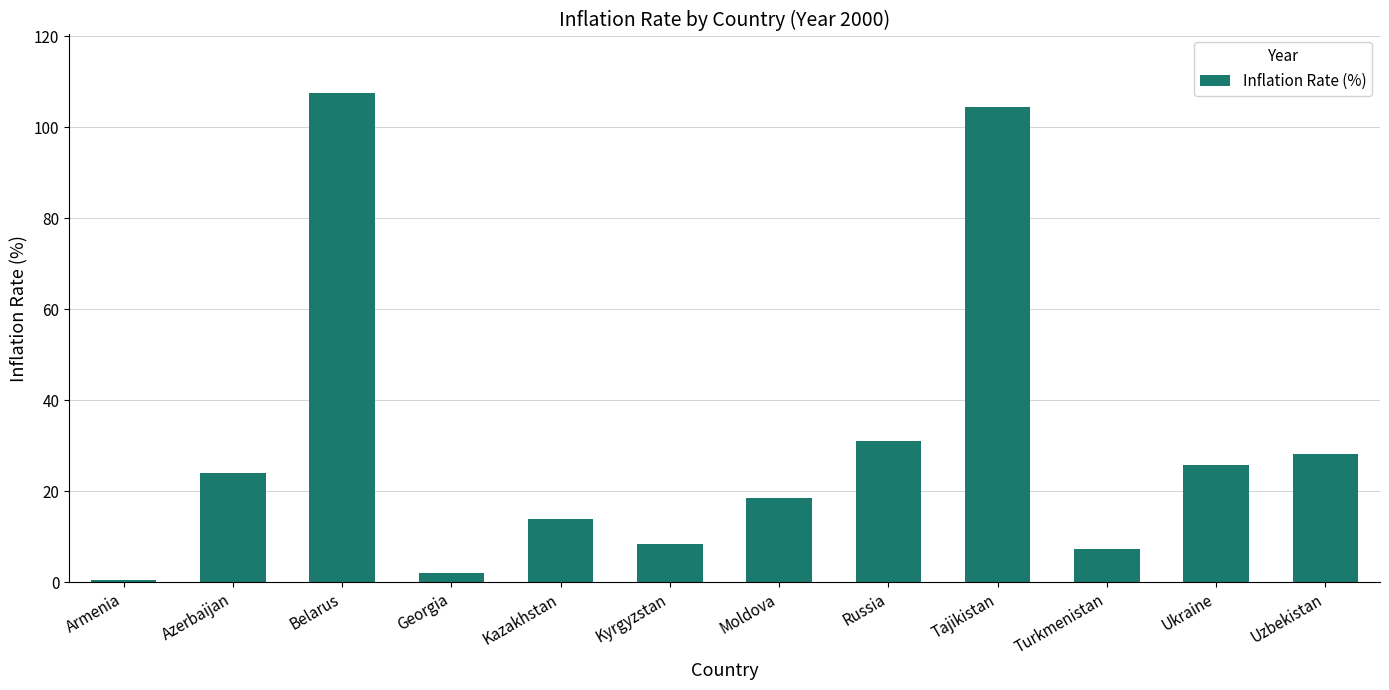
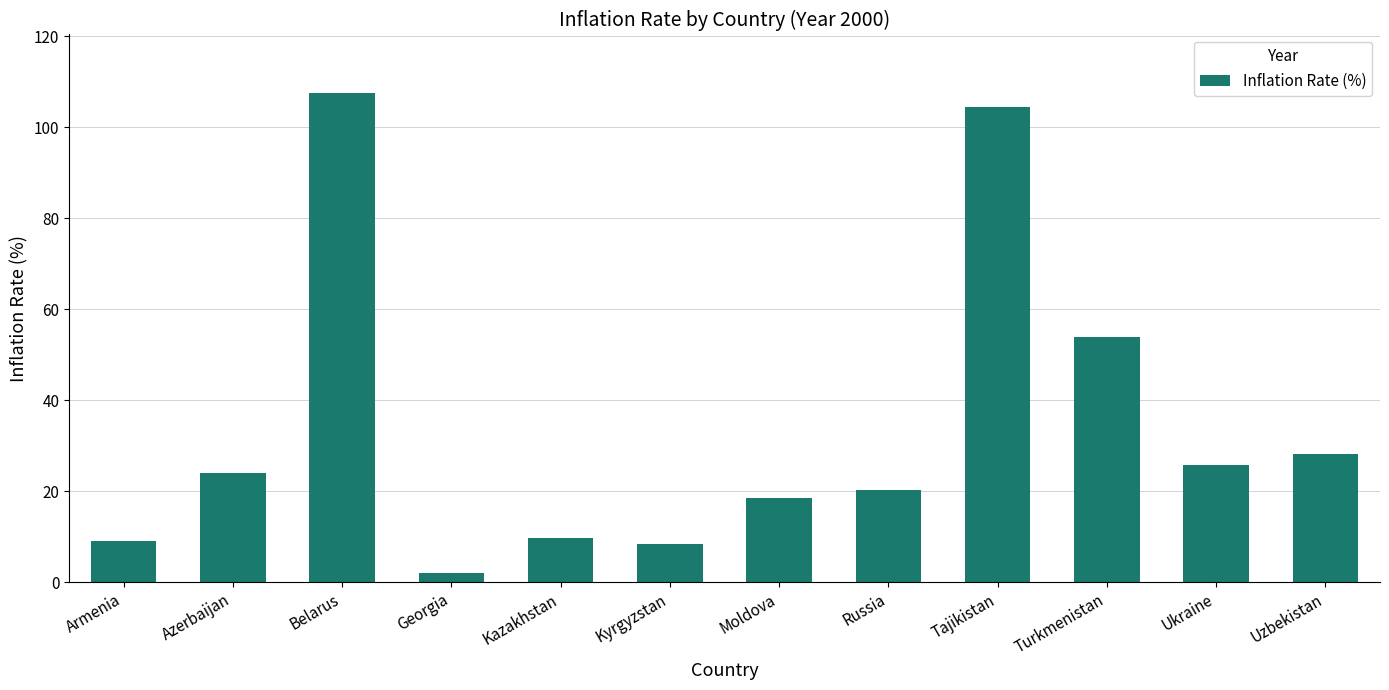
Armenia: 0 -> 9
Kazakhstan: 14 -> 10
Russia: 31 -> 20
Turkmenistan: 7 -> 54
